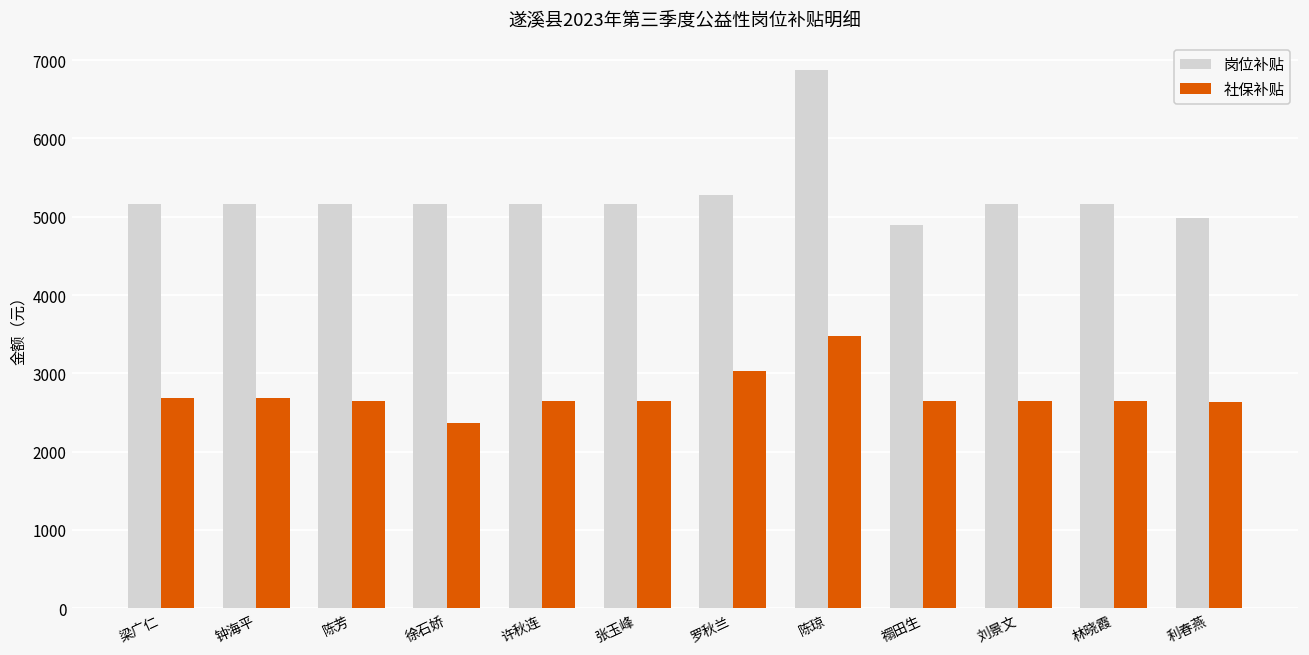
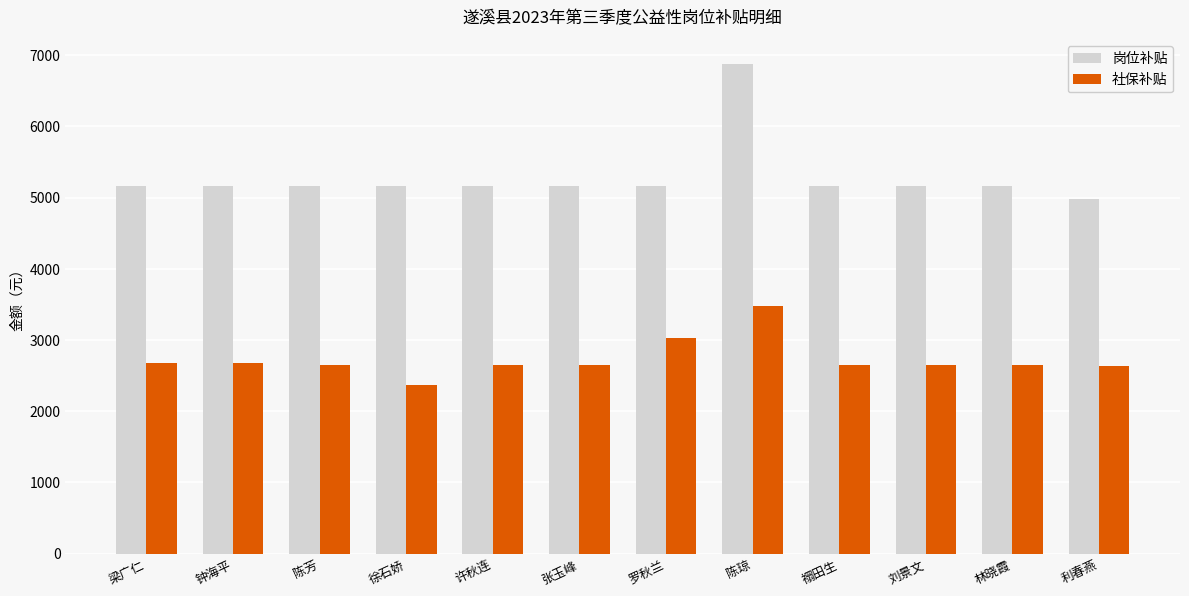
岗位补贴, 罗秋兰: 5300 -> 5200
岗位补贴, 禤田生: 4900 -> 5200
